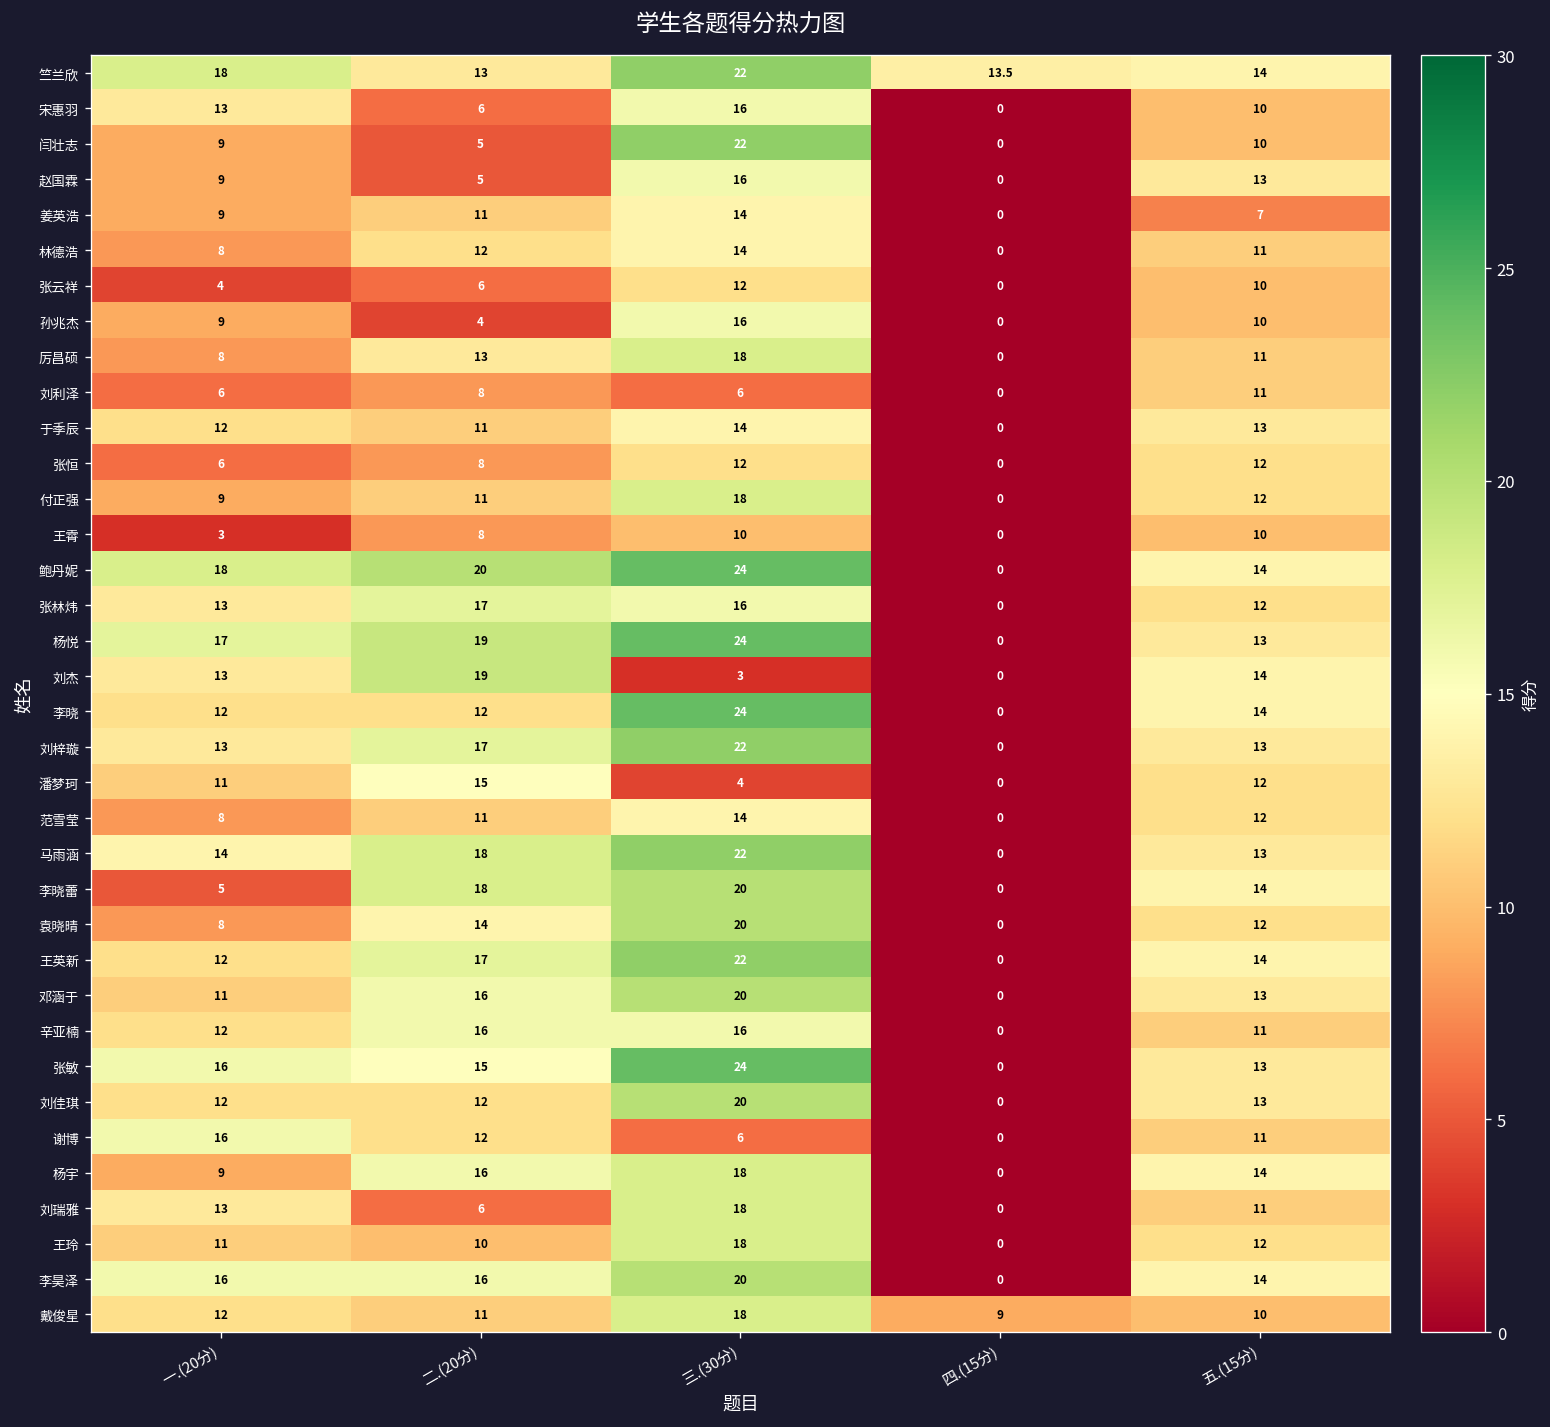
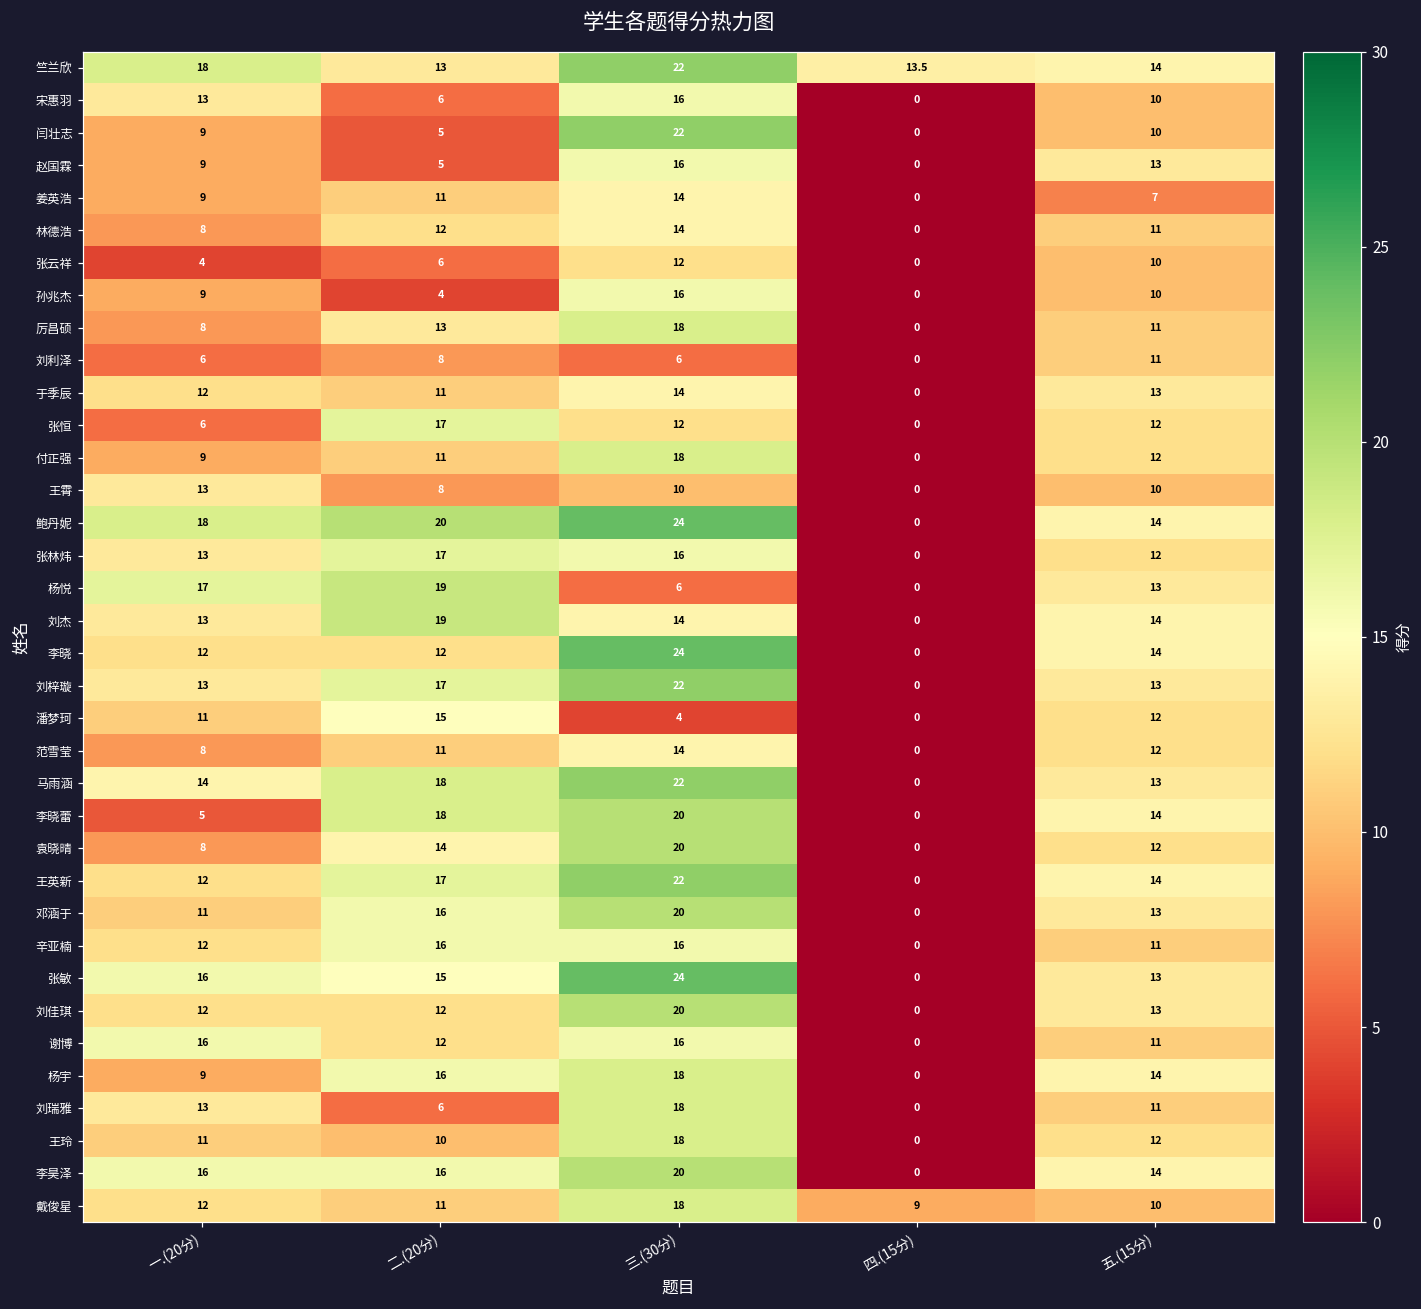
张恒, 二.(20分): 8 -> 17
王霄, 一.(20分): 3 -> 13
杨悦, 三.(30分): 24 -> 6
刘杰, 三.(30分): 3 -> 14
谢博, 三.(30分): 6 -> 16
